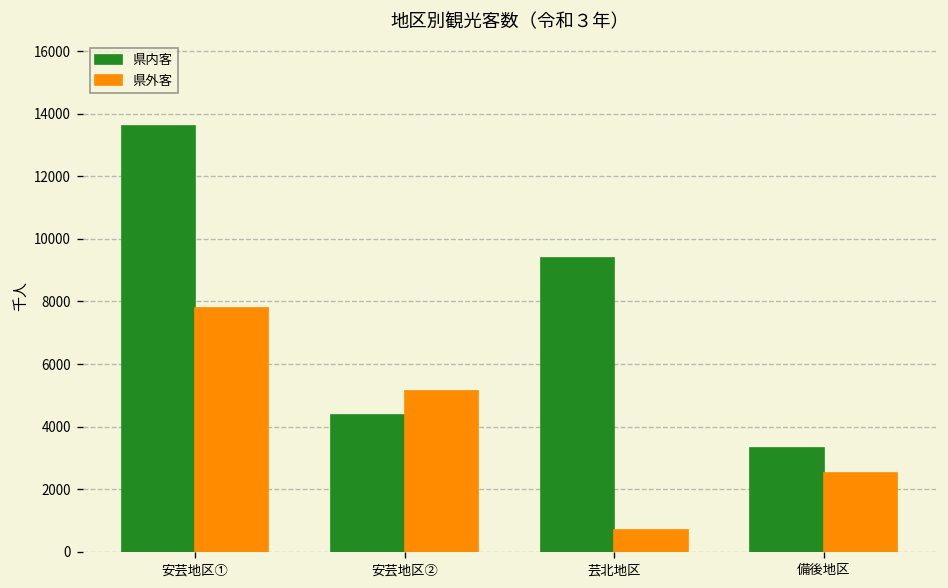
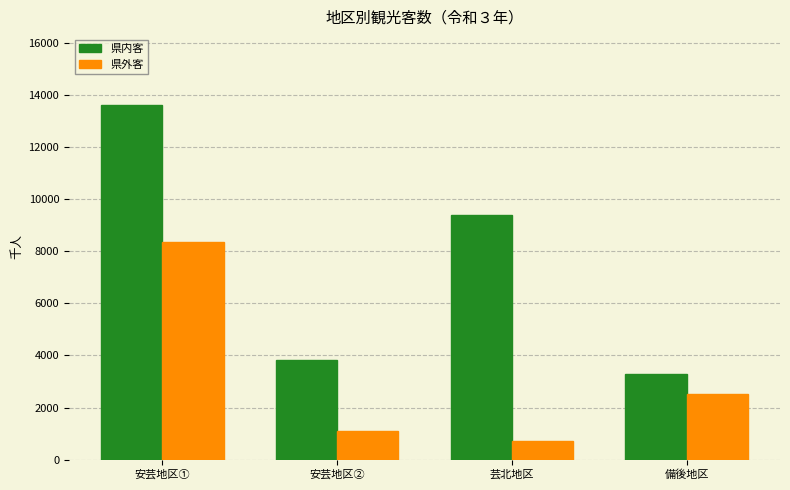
県外客, 安芸地区①: 7800 -> 8300
県内客, 安芸地区②: 4400 -> 3800
県外客, 安芸地区②: 5100 -> 1100
